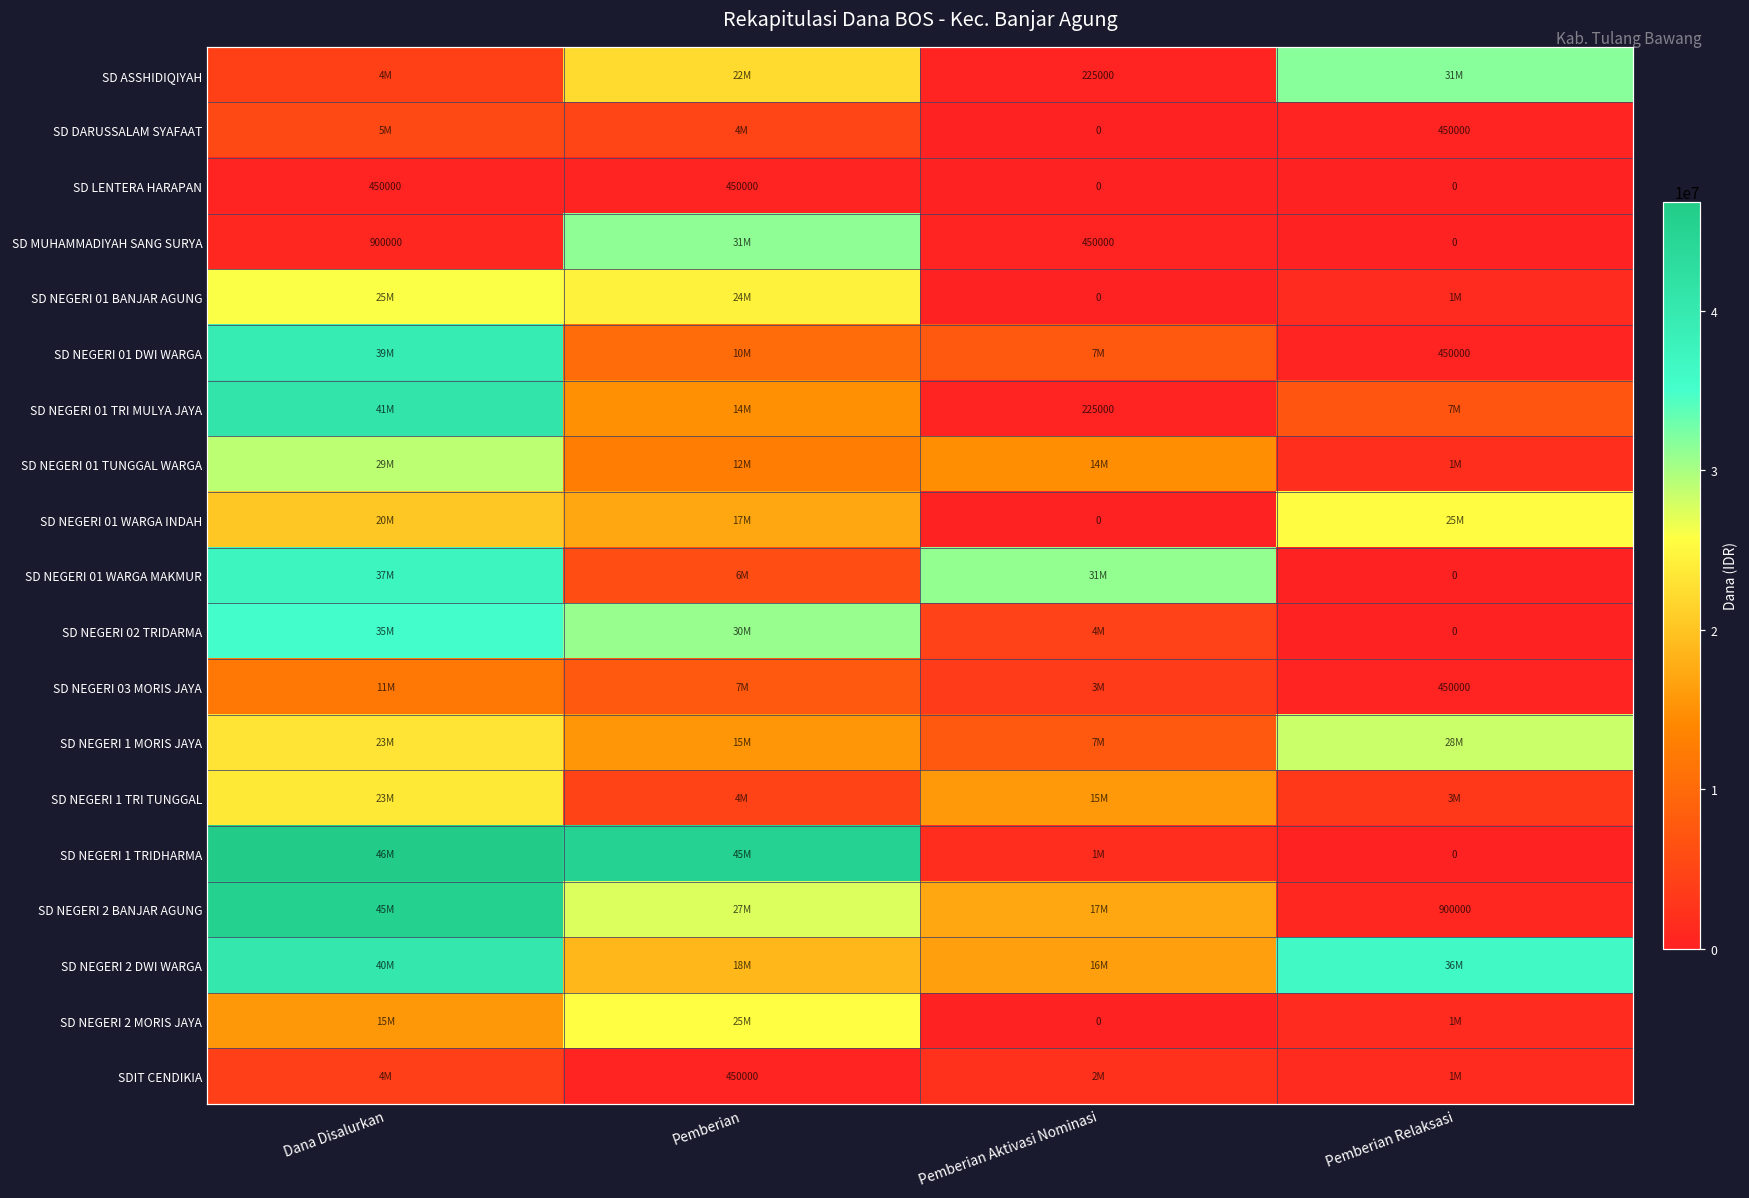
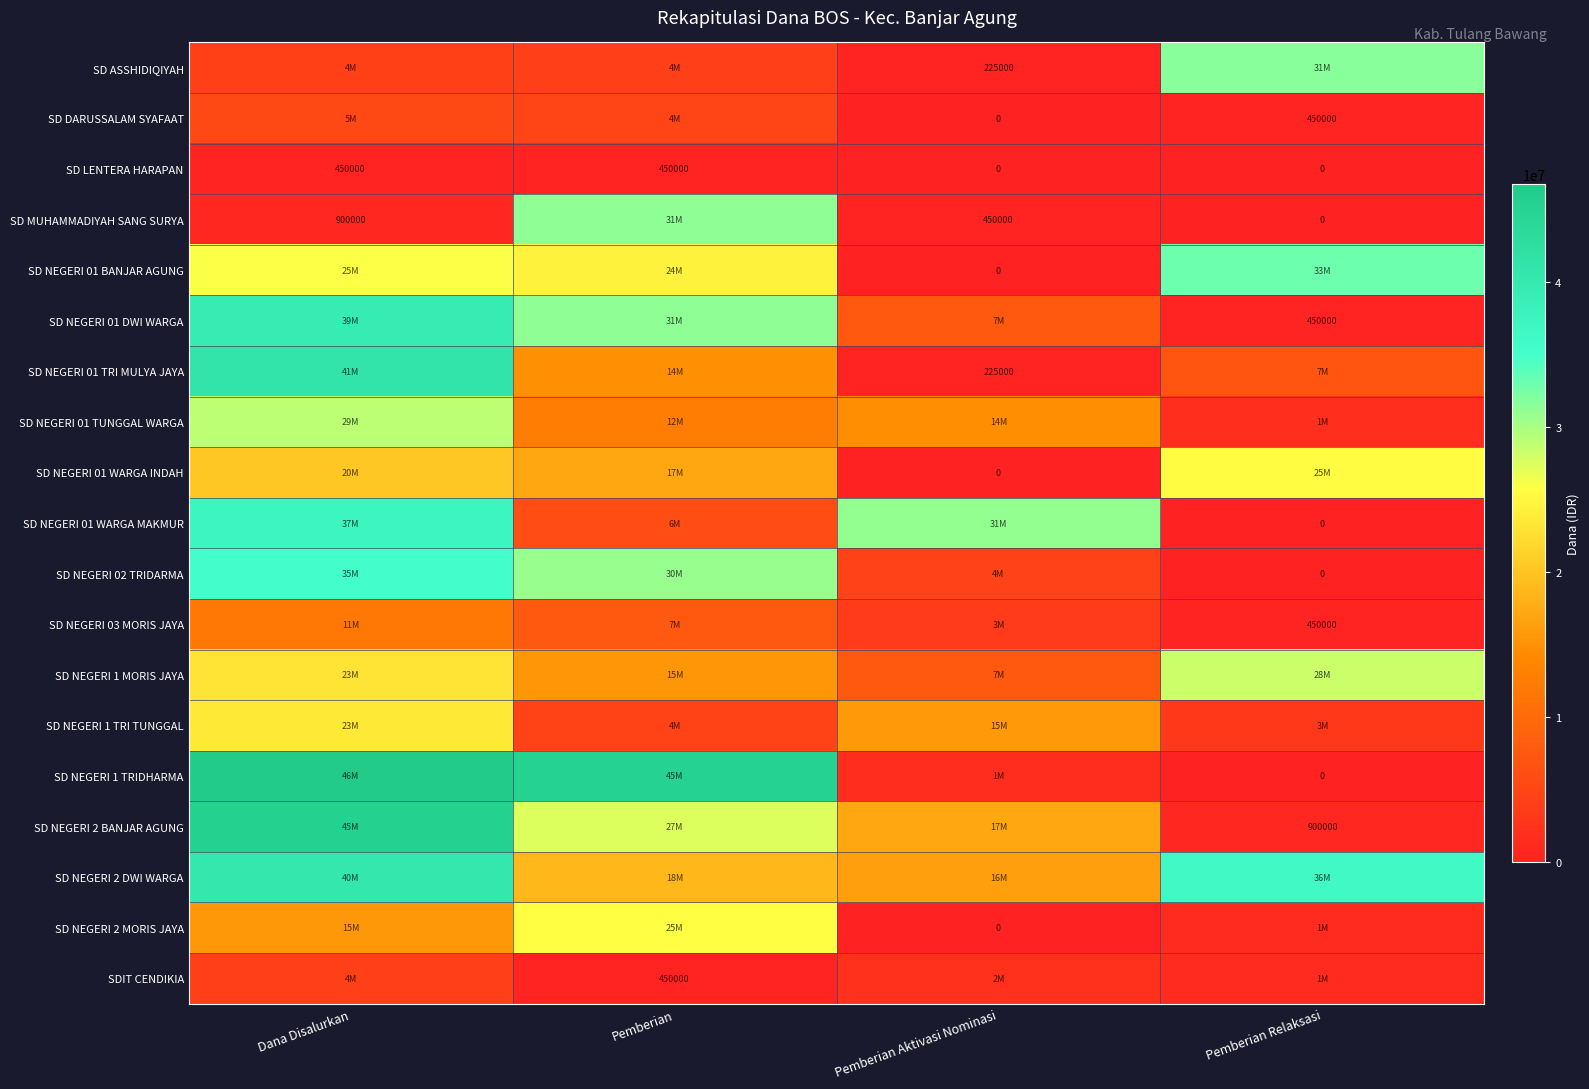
SD ASSHIDIQIYAH, Pemberian: 22M -> 4M
SD NEGERI 01 BANJAR AGUNG, Pemberian Relaksasi: 1M -> 33M
SD NEGERI 01 DWI WARGA, Pemberian: 10M -> 31M
